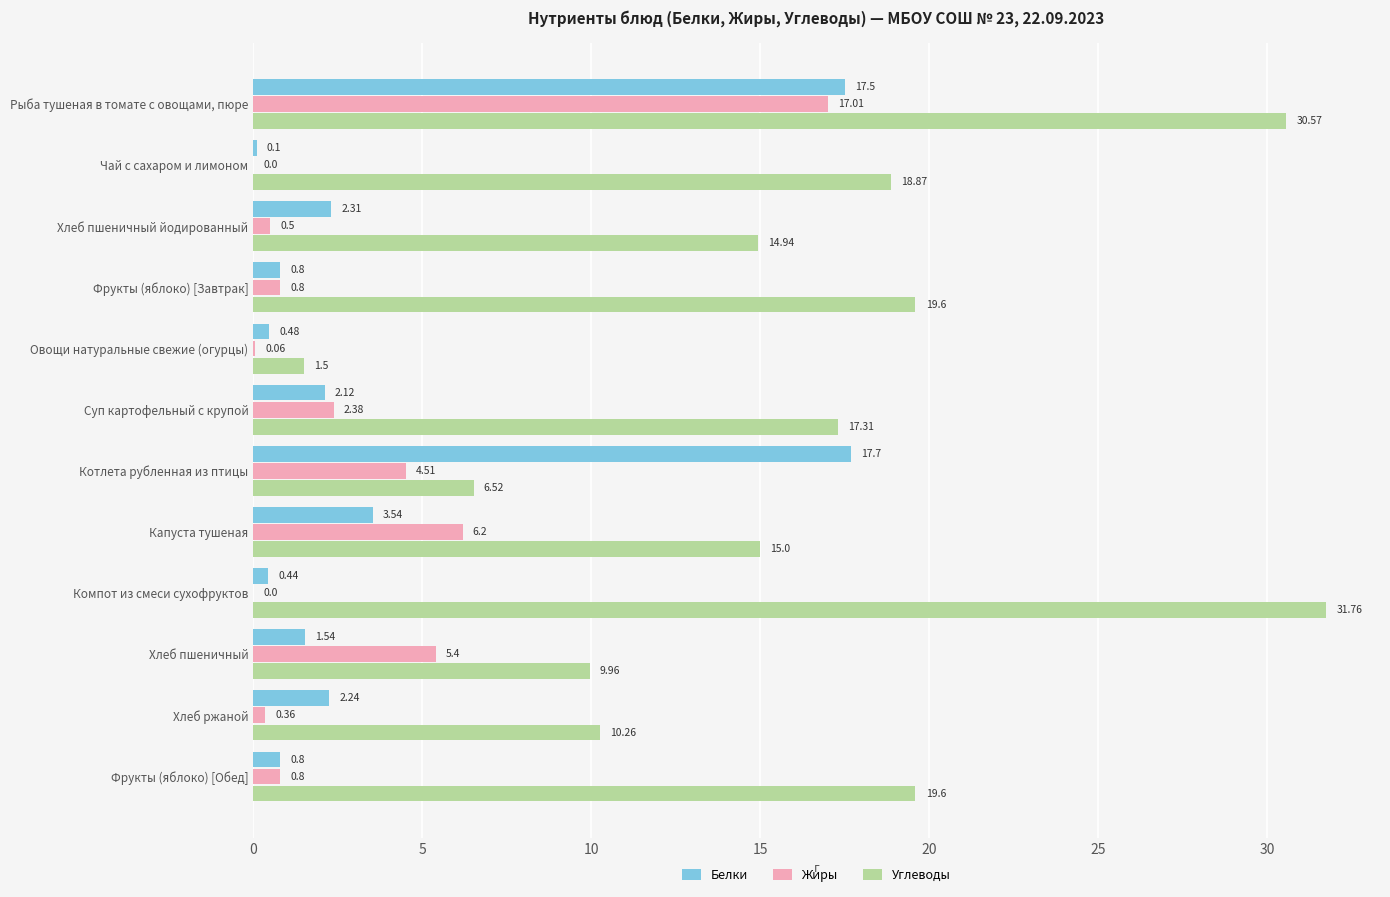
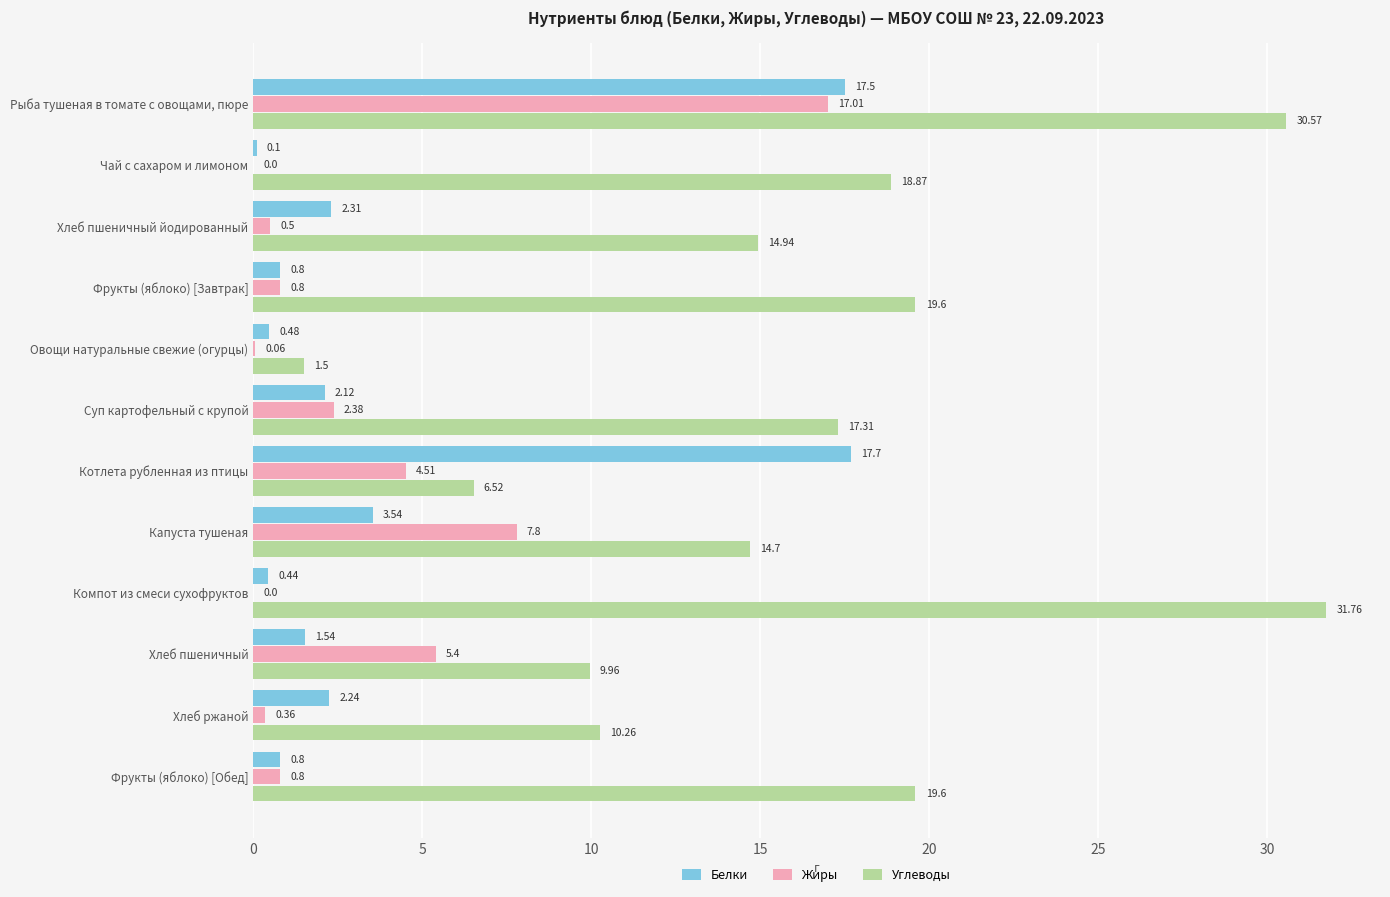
Жиры, Капуста тушеная: 6.2 -> 7.8
Углеводы, Капуста тушеная: 15.0 -> 14.7
